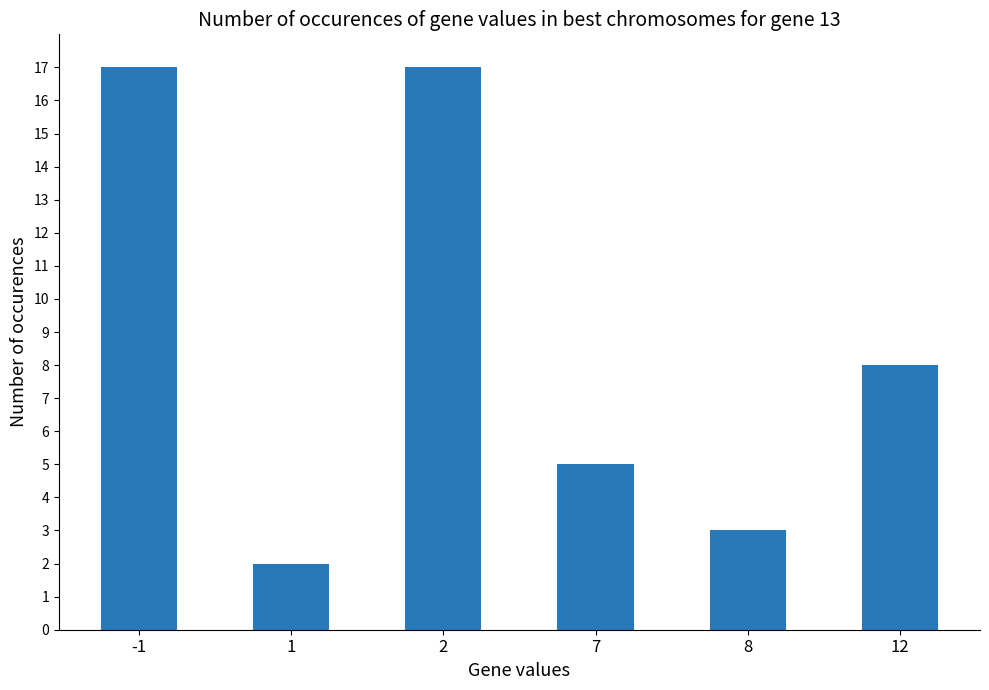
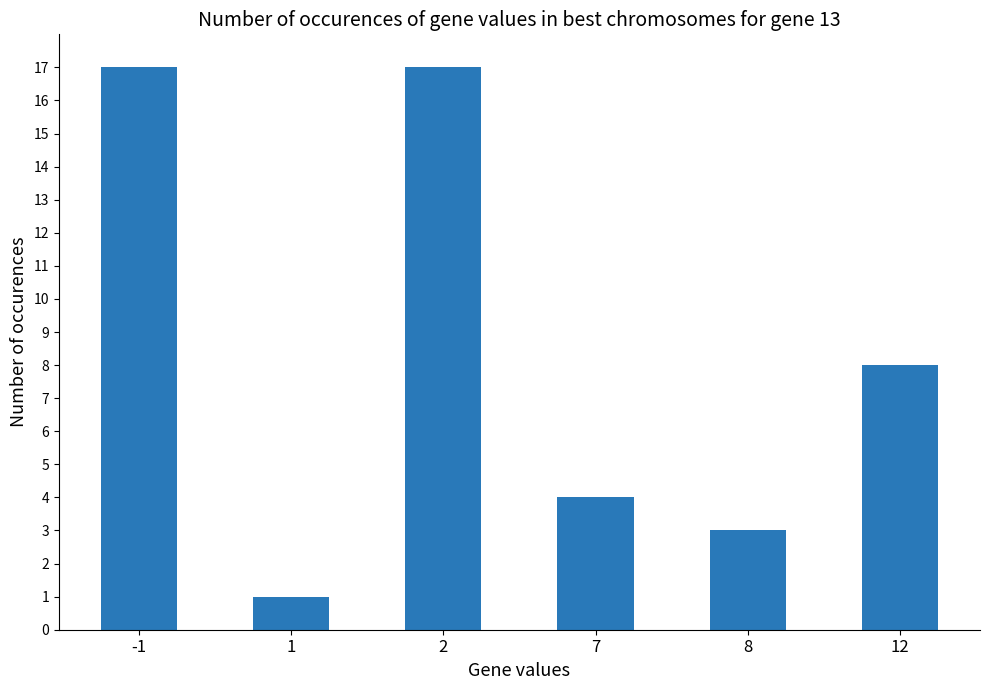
1: 2 -> 1
7: 5 -> 4
